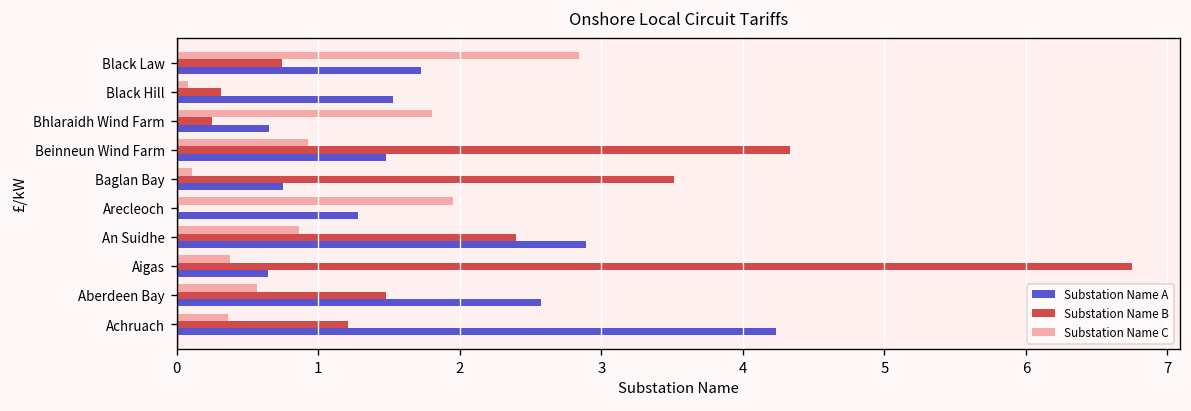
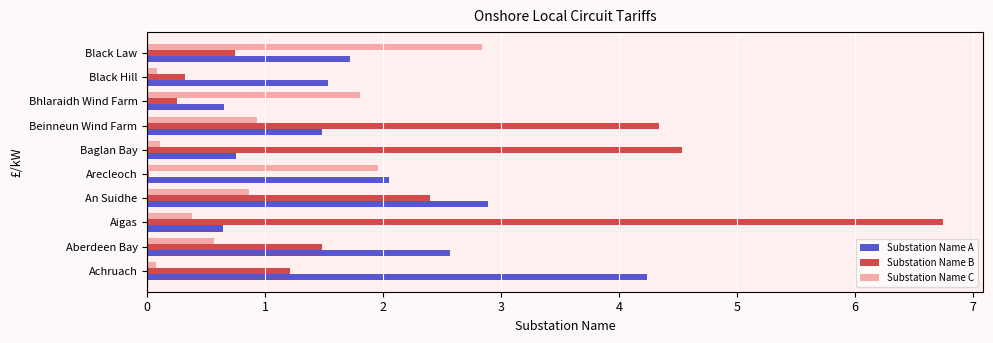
Substation Name B, Baglan Bay: 3.52 -> 4.53
Substation Name A, Arecleoch: 1.28 -> 2.05
Substation Name C, Achruach: 0.36 -> 0.07
